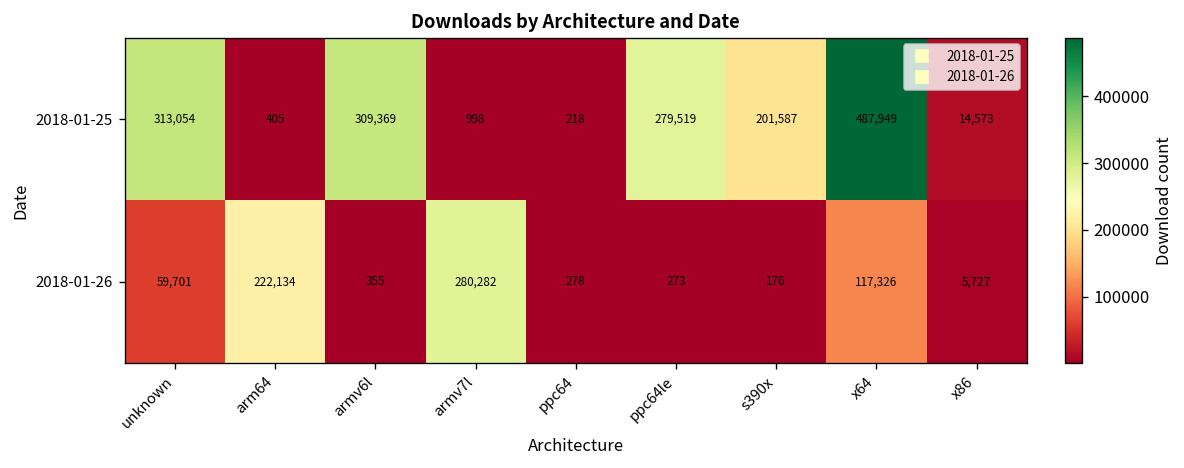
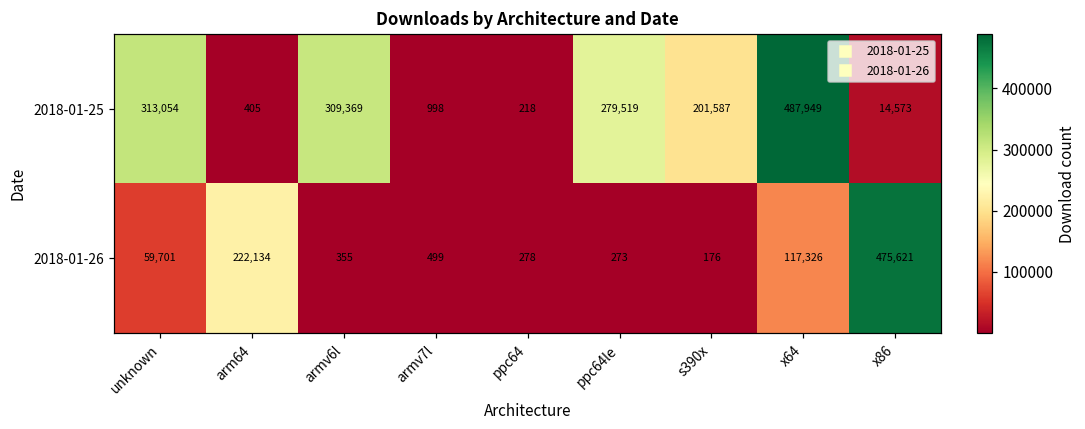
2018-01-26, armv7l: 280,282 -> 499
2018-01-26, x86: 5,727 -> 475,621
